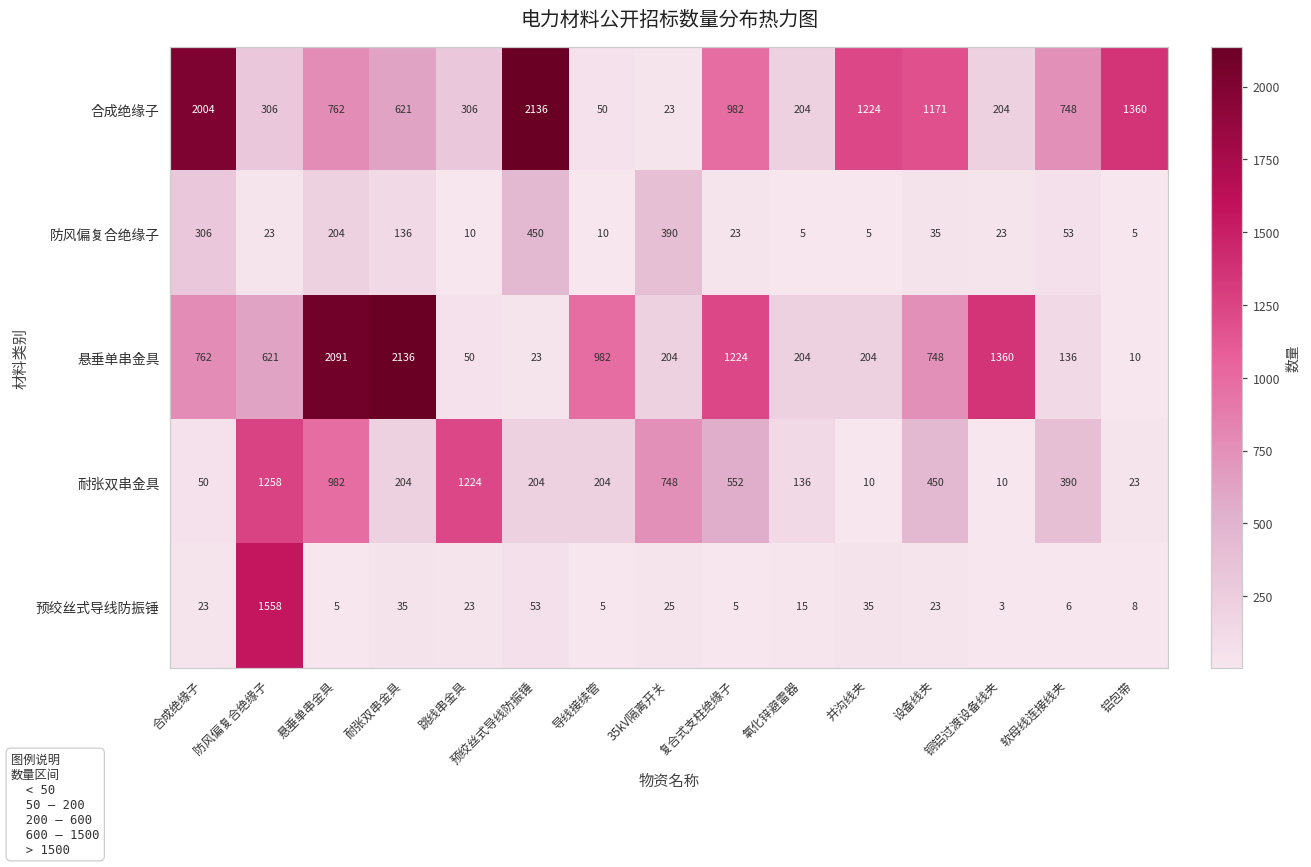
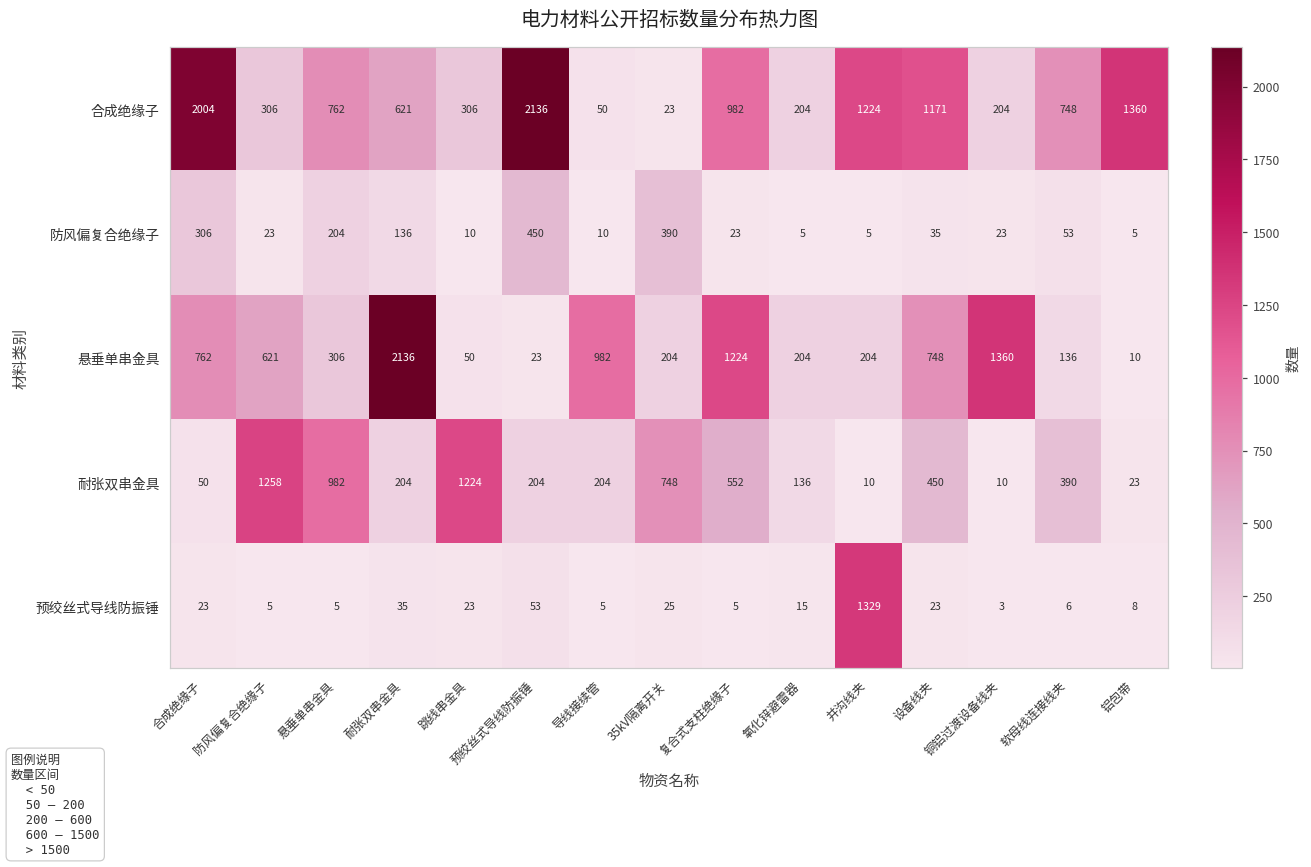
悬垂单串金具, 悬垂单串金具: 2091 -> 306
预绞丝式导线防振锤, 防风偏复合绝缘子: 1558 -> 5
预绞丝式导线防振锤, 并沟线夹: 35 -> 1329
